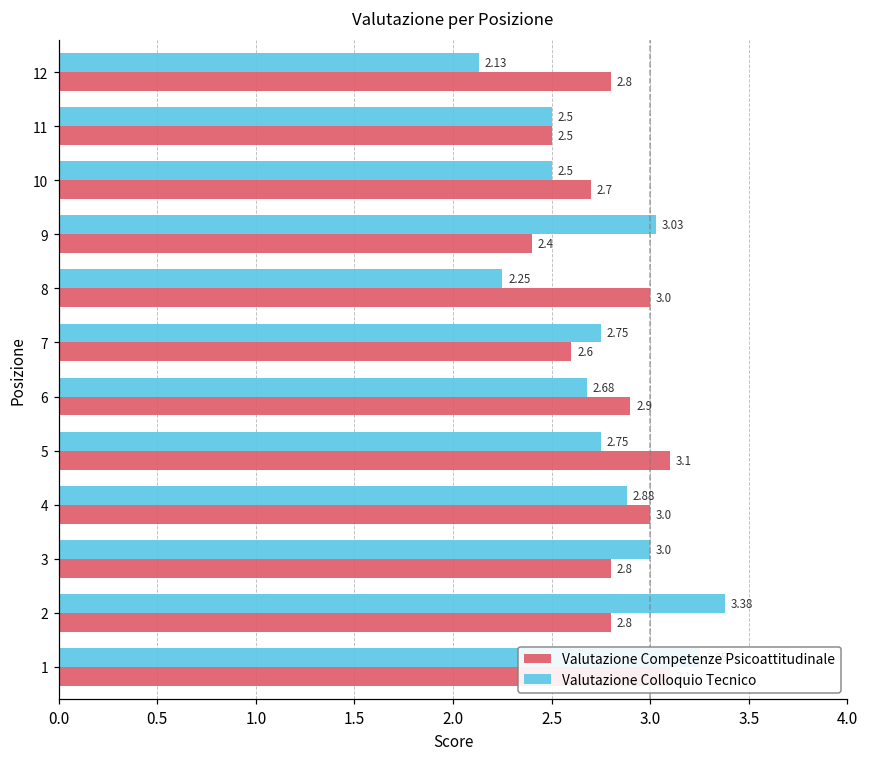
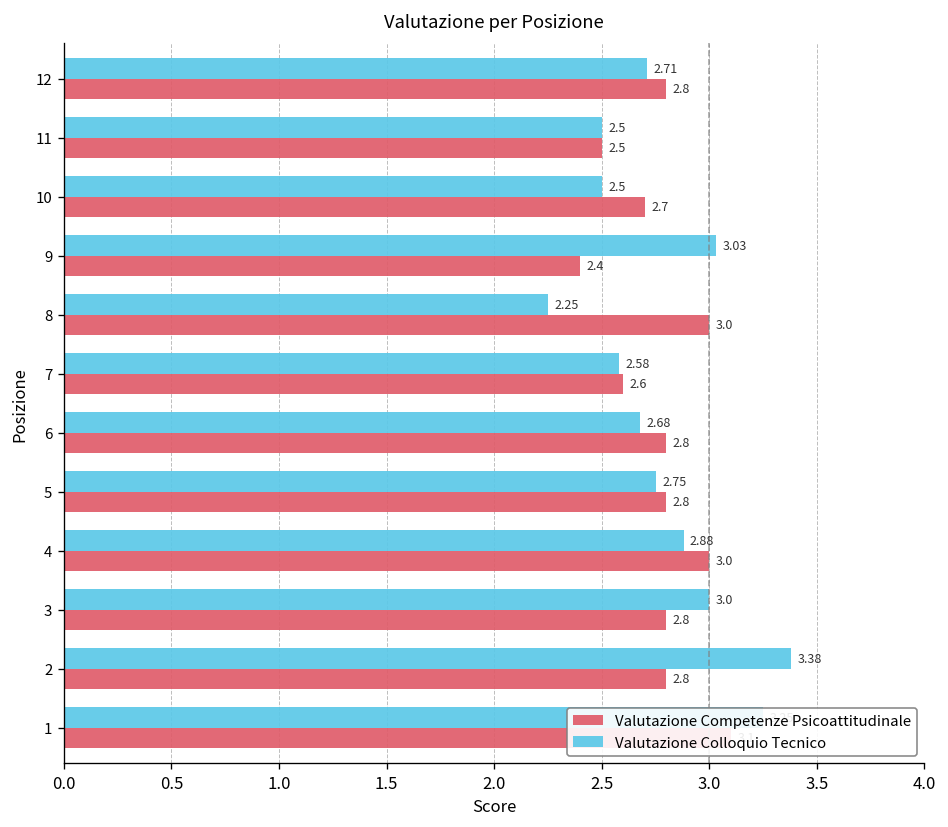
Valutazione Colloquio Tecnico, 12: 2.13 -> 2.71
Valutazione Colloquio Tecnico, 7: 2.75 -> 2.58
Valutazione Competenze Psicoattitudinale, 6: 2.9 -> 2.8
Valutazione Competenze Psicoattitudinale, 5: 3.1 -> 2.8
